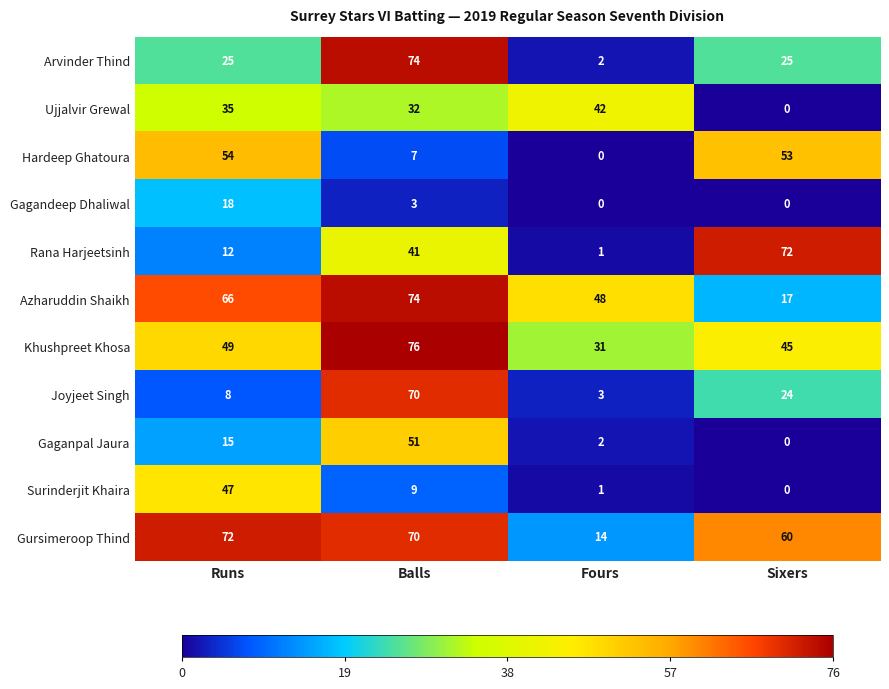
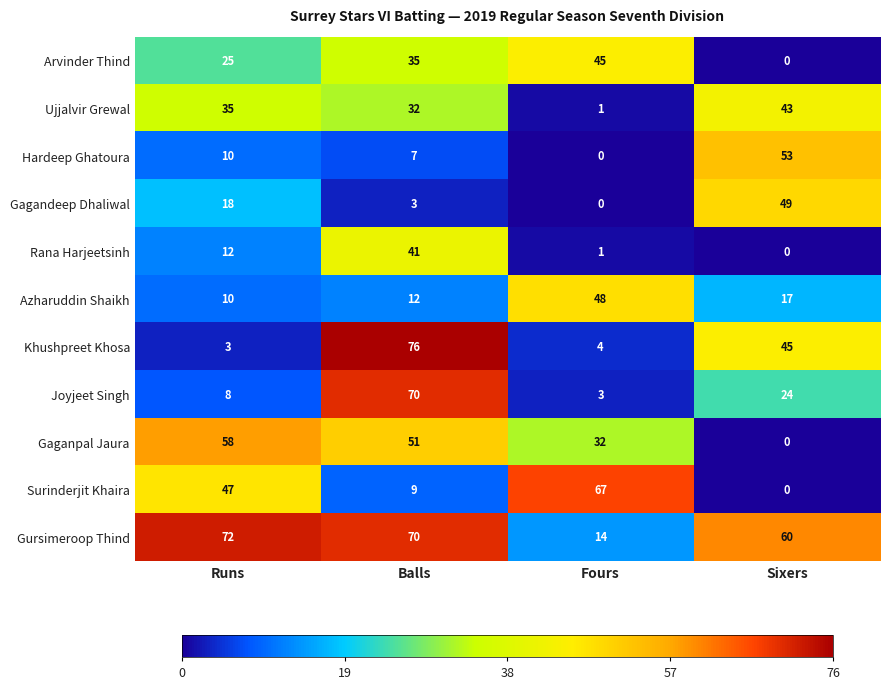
Arvinder Thind, Balls: 74 -> 35
Arvinder Thind, Fours: 2 -> 45
Arvinder Thind, Sixers: 25 -> 0
Ujjalvir Grewal, Fours: 42 -> 1
Ujjalvir Grewal, Sixers: 0 -> 43
Hardeep Ghatoura, Runs: 54 -> 10
Gagandeep Dhaliwal, Sixers: 0 -> 49
Rana Harjeetsinh, Sixers: 72 -> 0
Azharuddin Shaikh, Runs: 66 -> 10
Azharuddin Shaikh, Balls: 74 -> 12
Khushpreet Khosa, Runs: 49 -> 3
Khushpreet Khosa, Fours: 31 -> 4
Gaganpal Jaura, Runs: 15 -> 58
Gaganpal Jaura, Fours: 2 -> 32
Surinderjit Khaira, Fours: 1 -> 67
